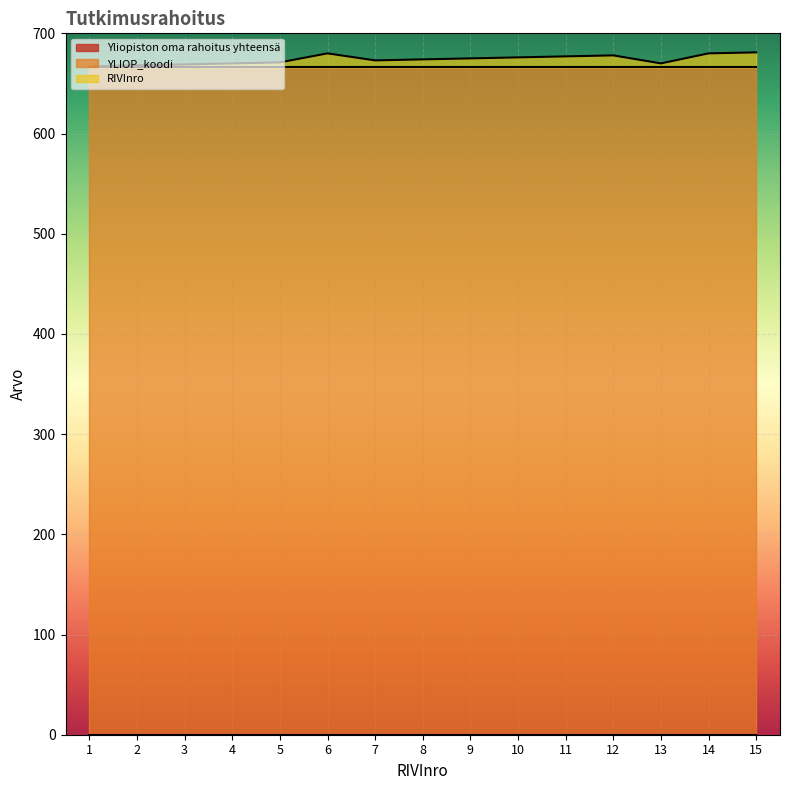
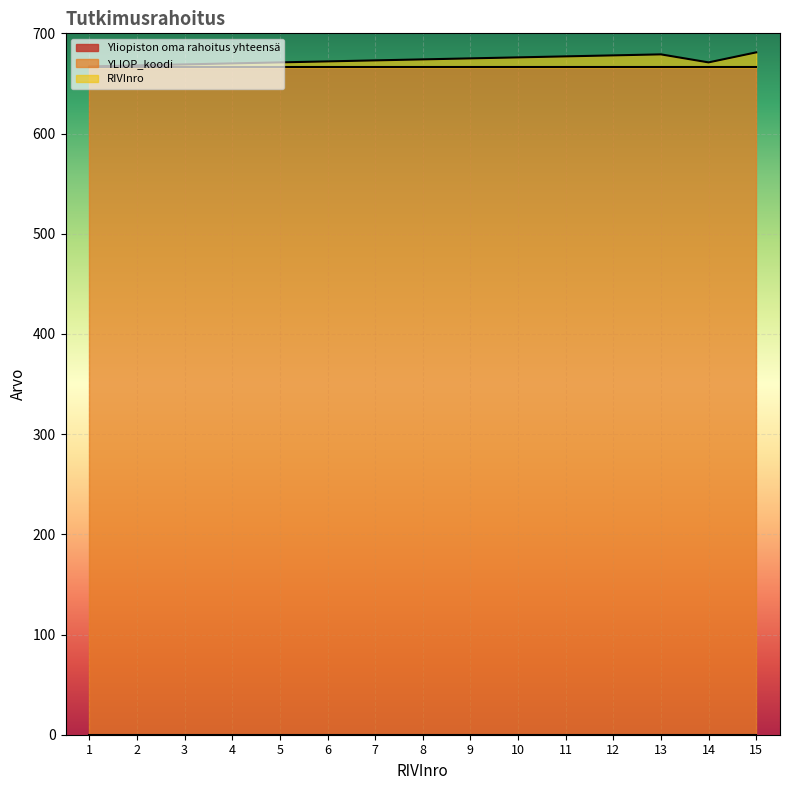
RIVInro, 6: 680 -> 672
RIVInro, 13: 670 -> 679
RIVInro, 14: 680 -> 671
